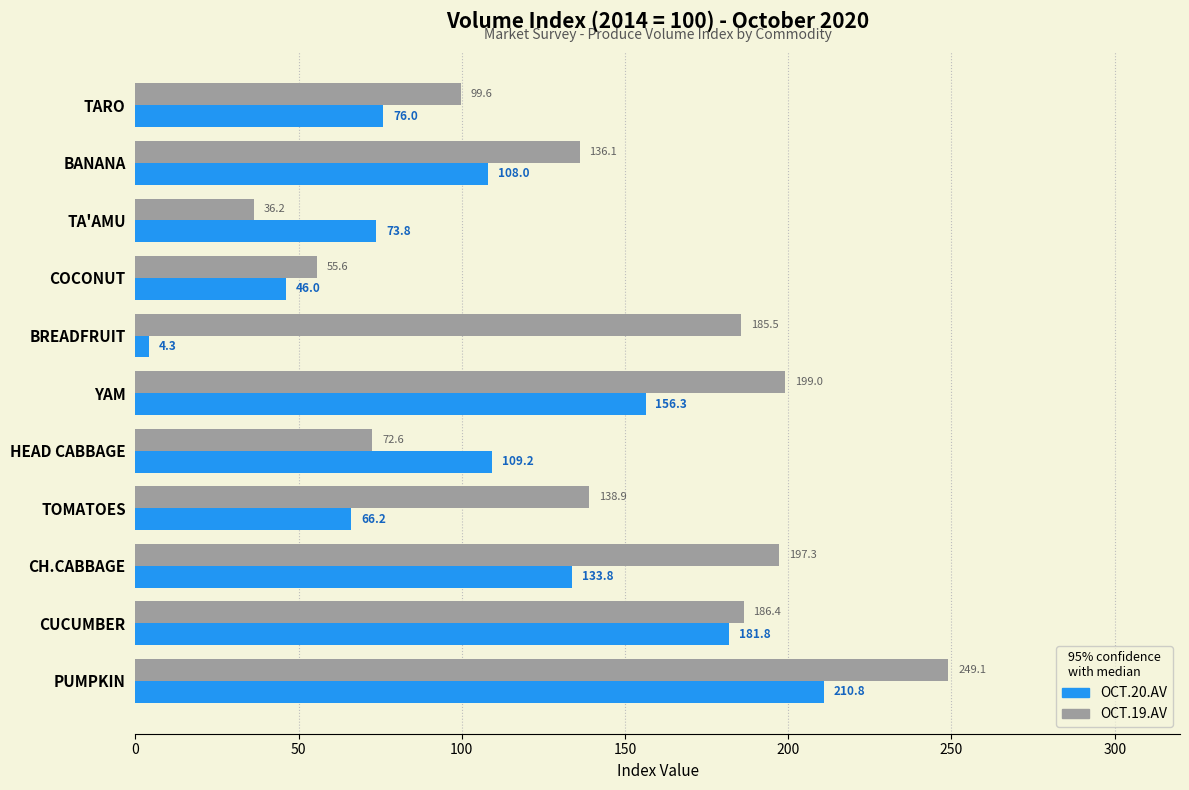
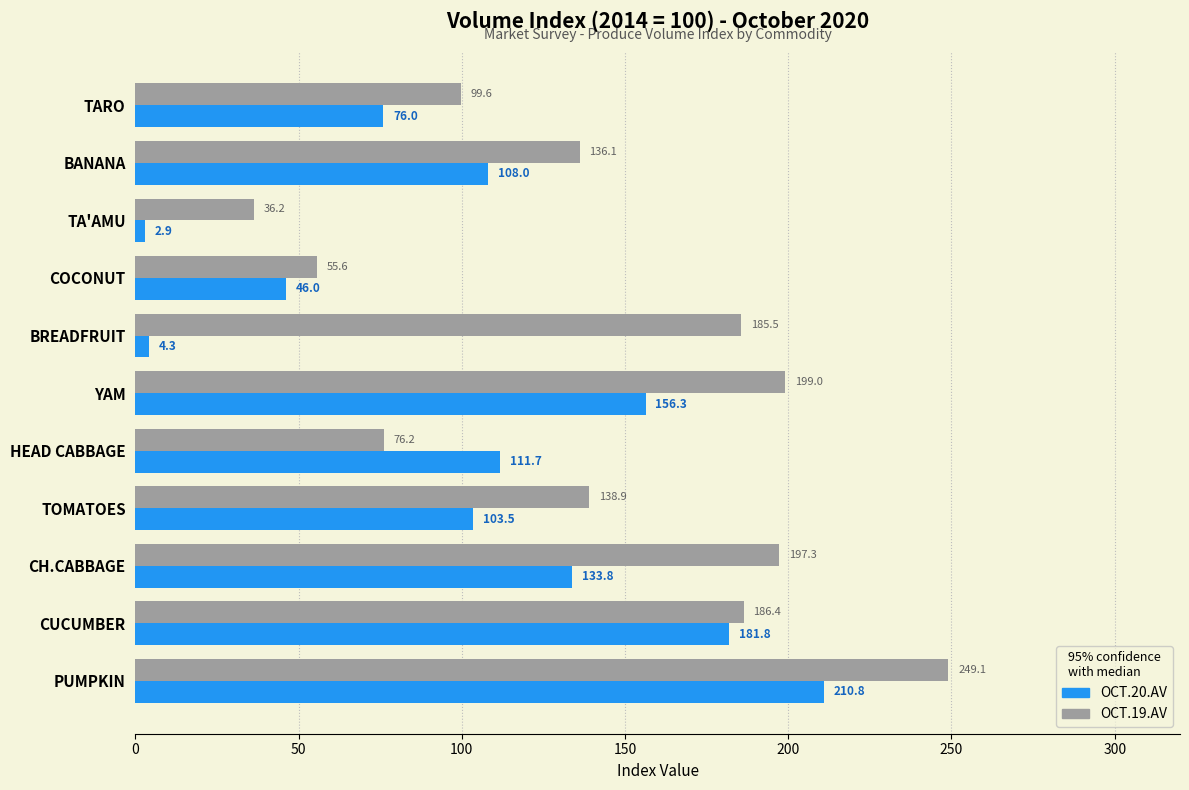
OCT.20.AV, TA'AMU: 73.8 -> 2.9
OCT.19.AV, HEAD CABBAGE: 72.6 -> 76.2
OCT.20.AV, HEAD CABBAGE: 109.2 -> 111.7
OCT.20.AV, TOMATOES: 66.2 -> 103.5
